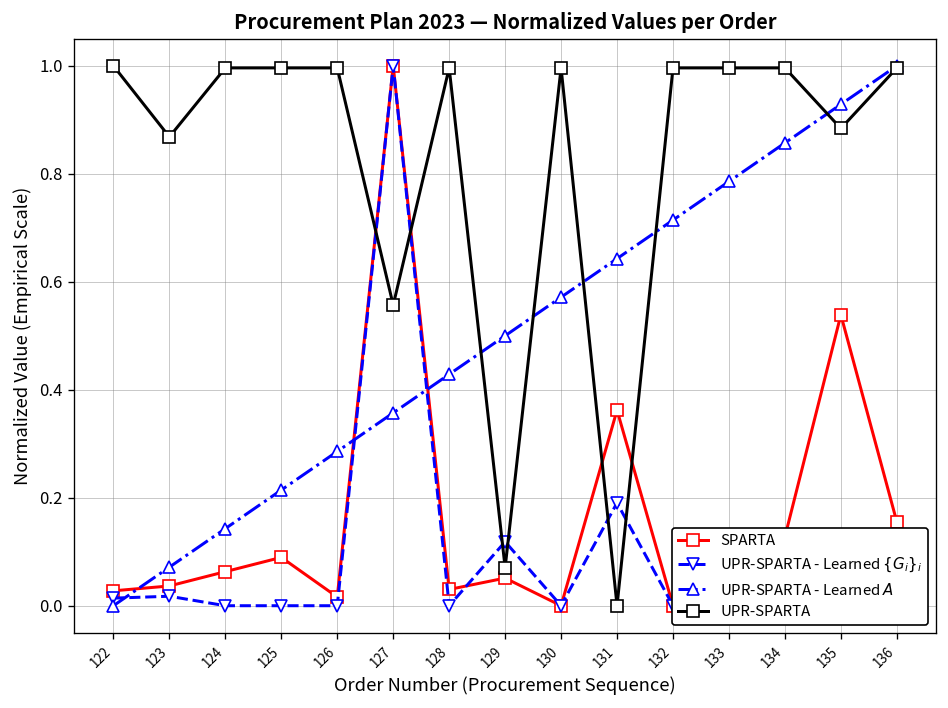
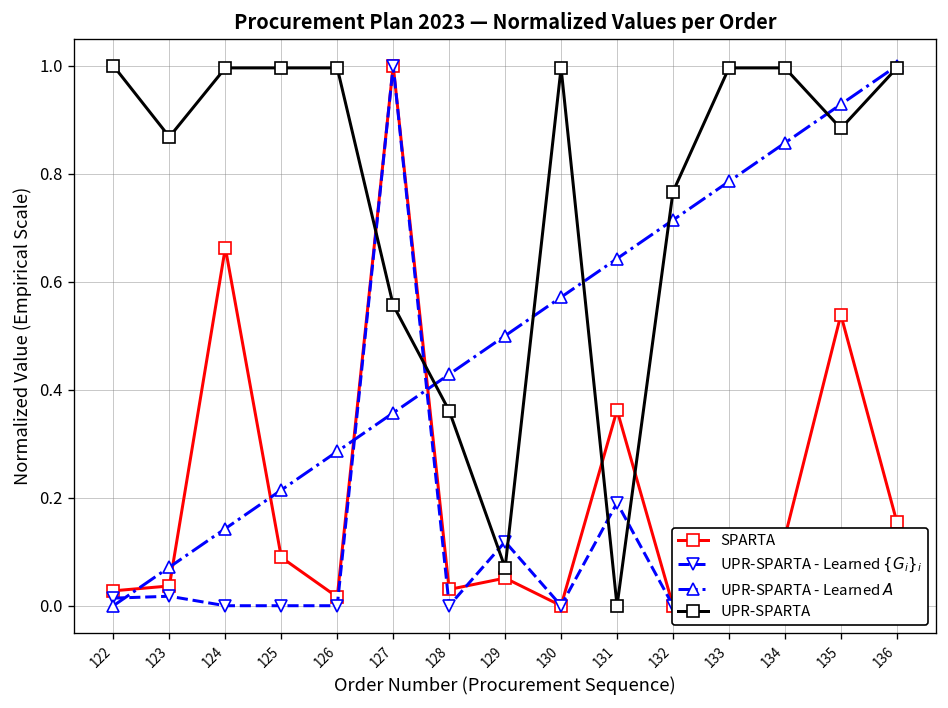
SPARTA, 124: 0.06 -> 0.66
UPR-SPARTA, 128: 1.00 -> 0.36
UPR-SPARTA, 132: 1.00 -> 0.77
